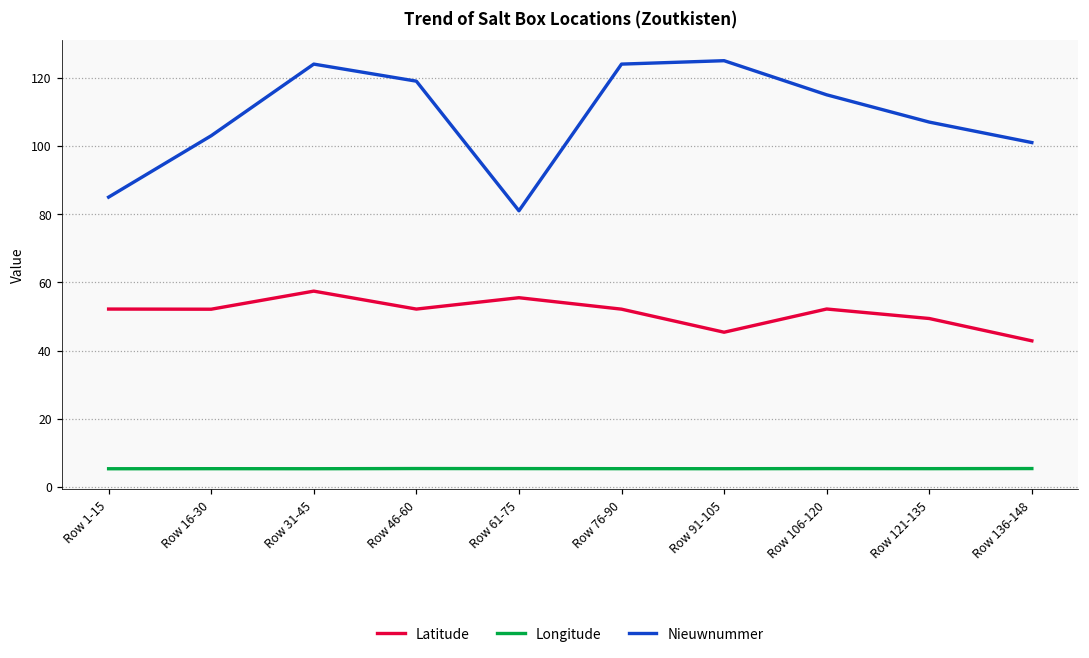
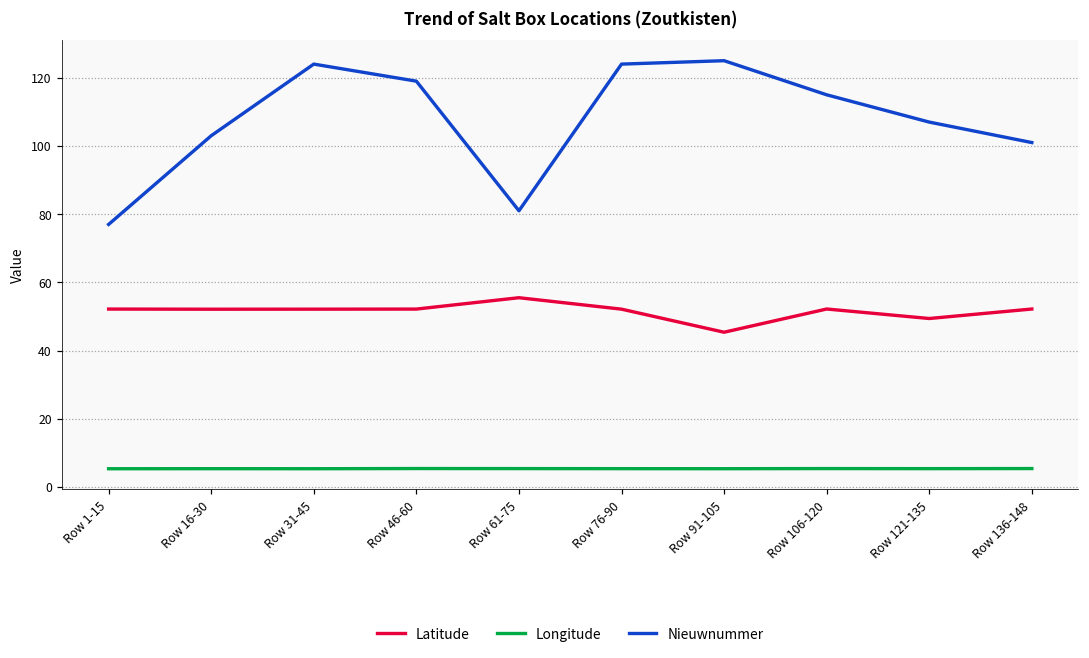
Nieuwnummer, Row 1-15: 85 -> 77
Latitude, Row 31-45: 57 -> 52
Latitude, Row 136-148: 43 -> 52
